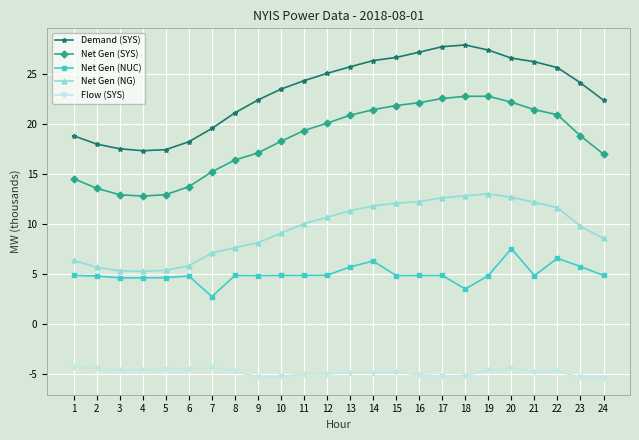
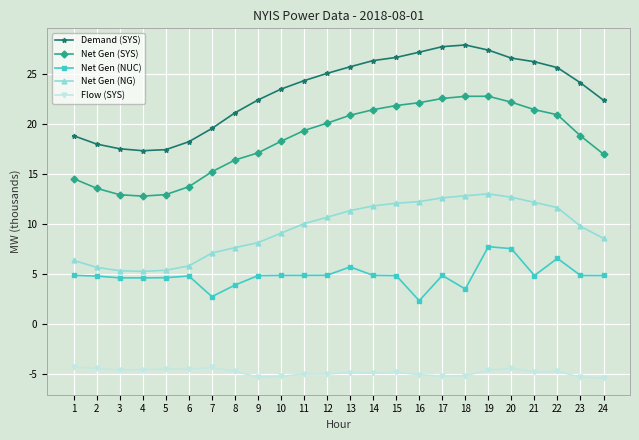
Net Gen (NUC), 8: 4.9 -> 3.9
Net Gen (NUC), 14: 6.3 -> 4.9
Net Gen (NUC), 16: 4.9 -> 2.3
Net Gen (NUC), 19: 4.9 -> 7.7
Net Gen (NUC), 23: 5.8 -> 4.9
